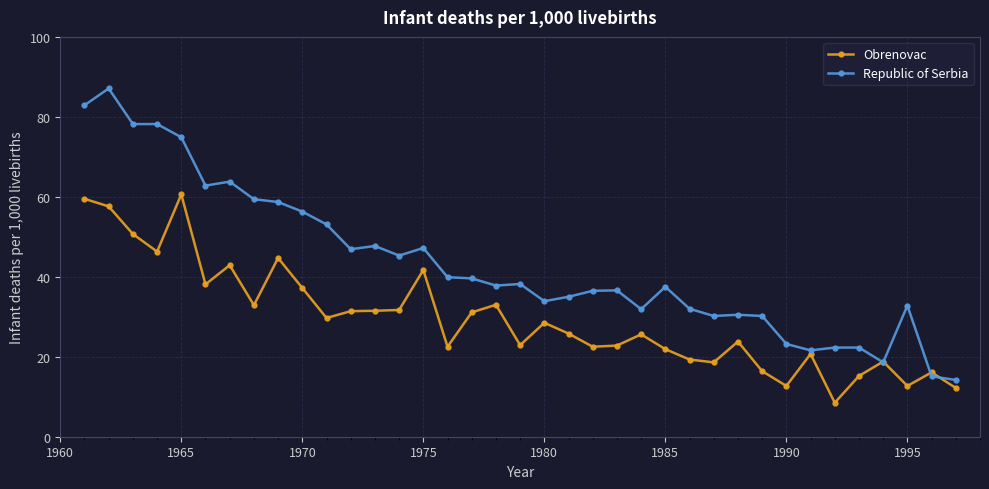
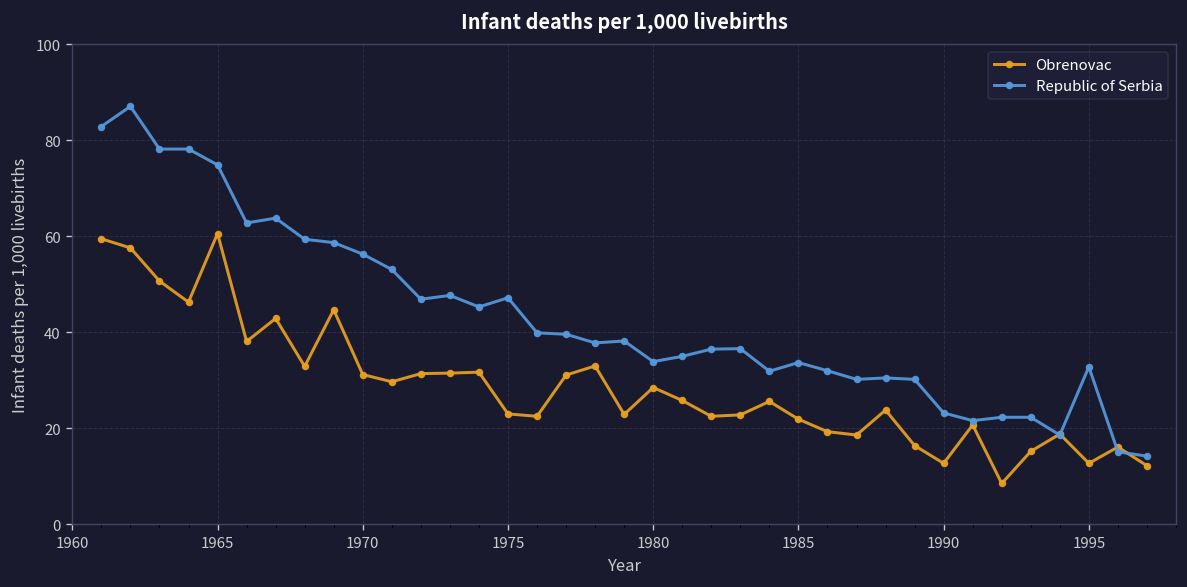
Obrenovac, 1970: 37 -> 31
Obrenovac, 1975: 42 -> 23
Republic of Serbia, 1985: 38 -> 34
